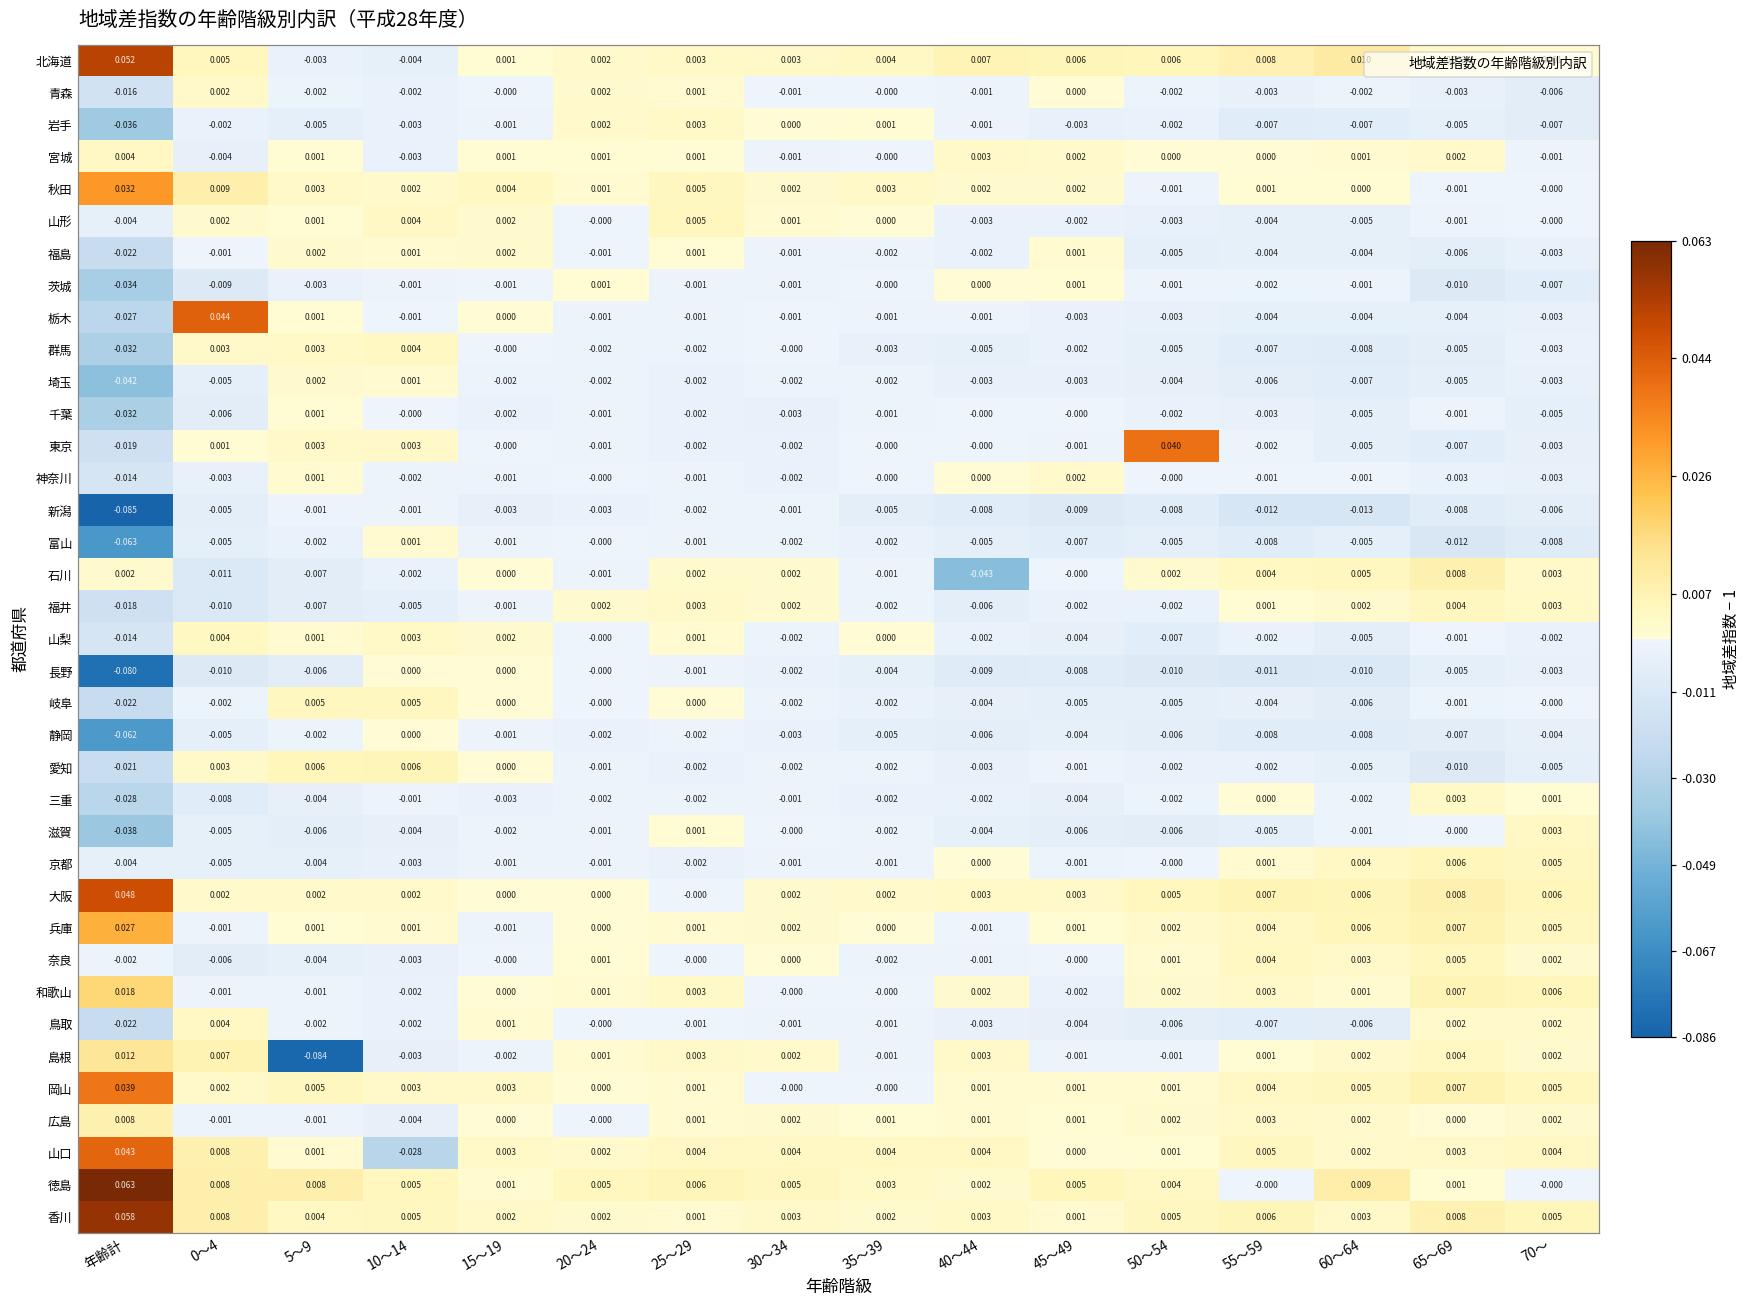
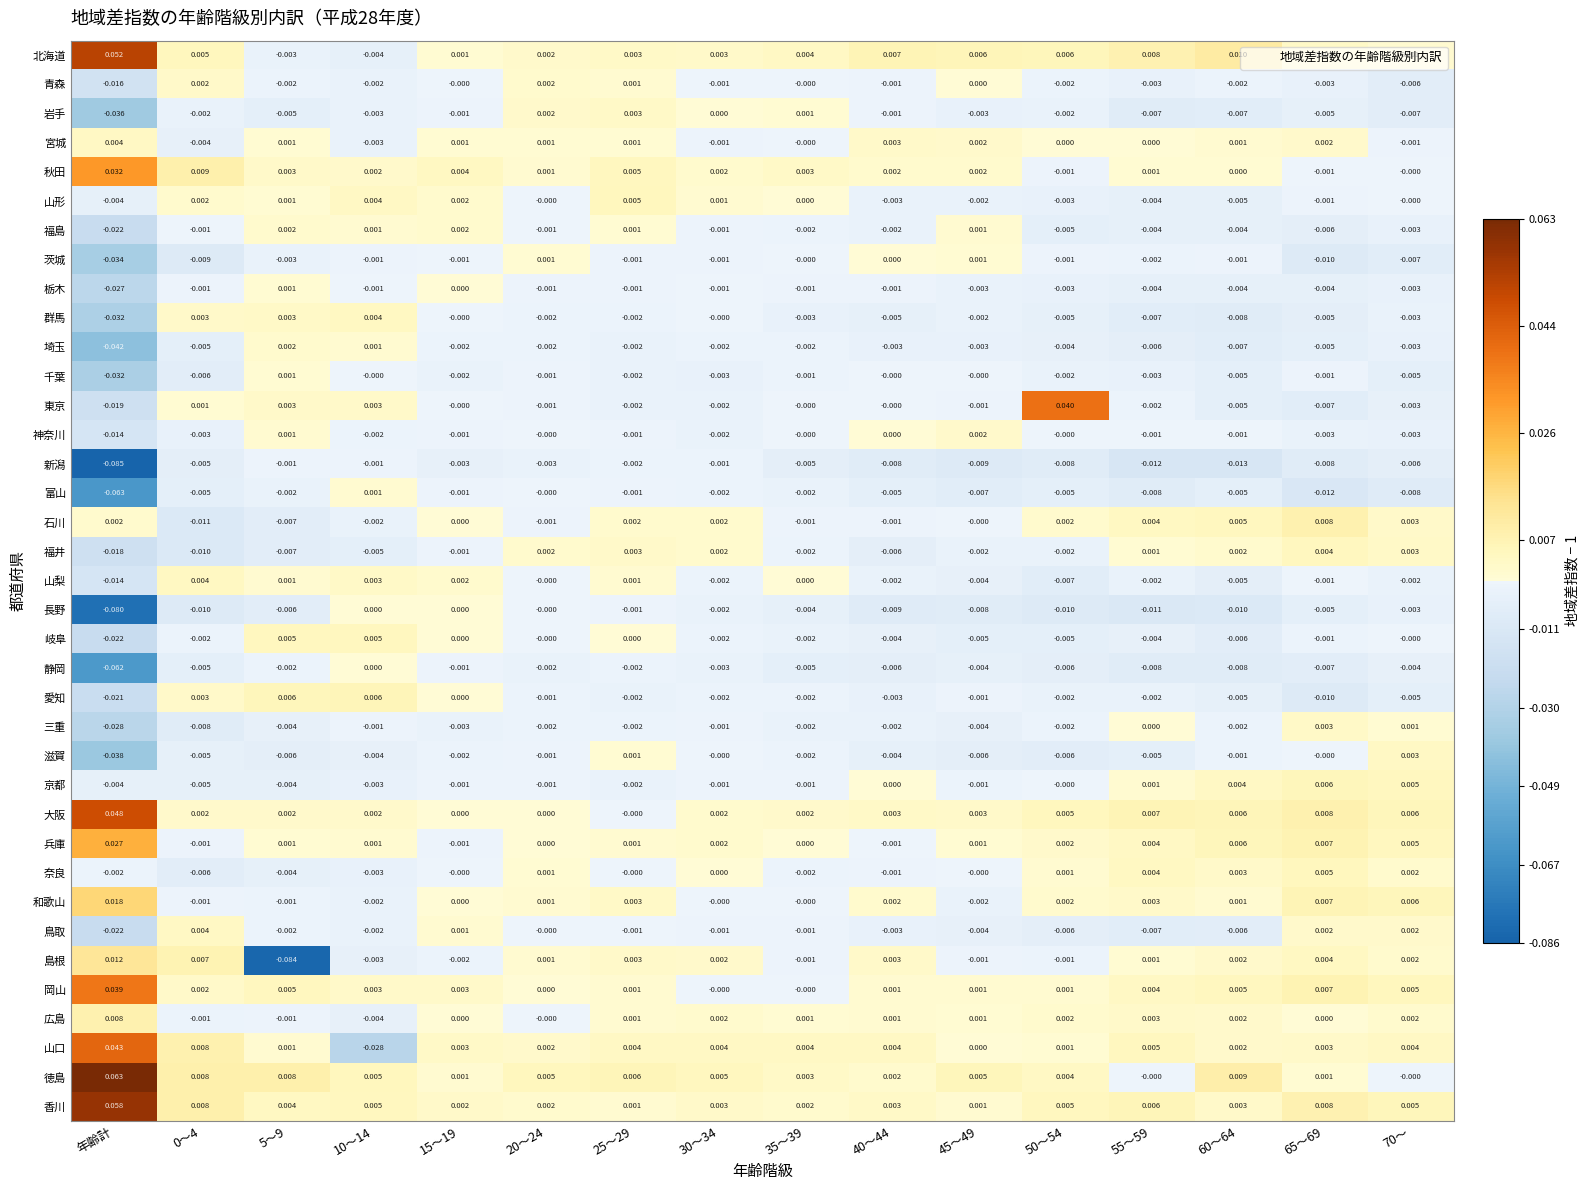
栃木, 0～4: 0.044 -> -0.001
石川, 40～44: -0.043 -> -0.001
